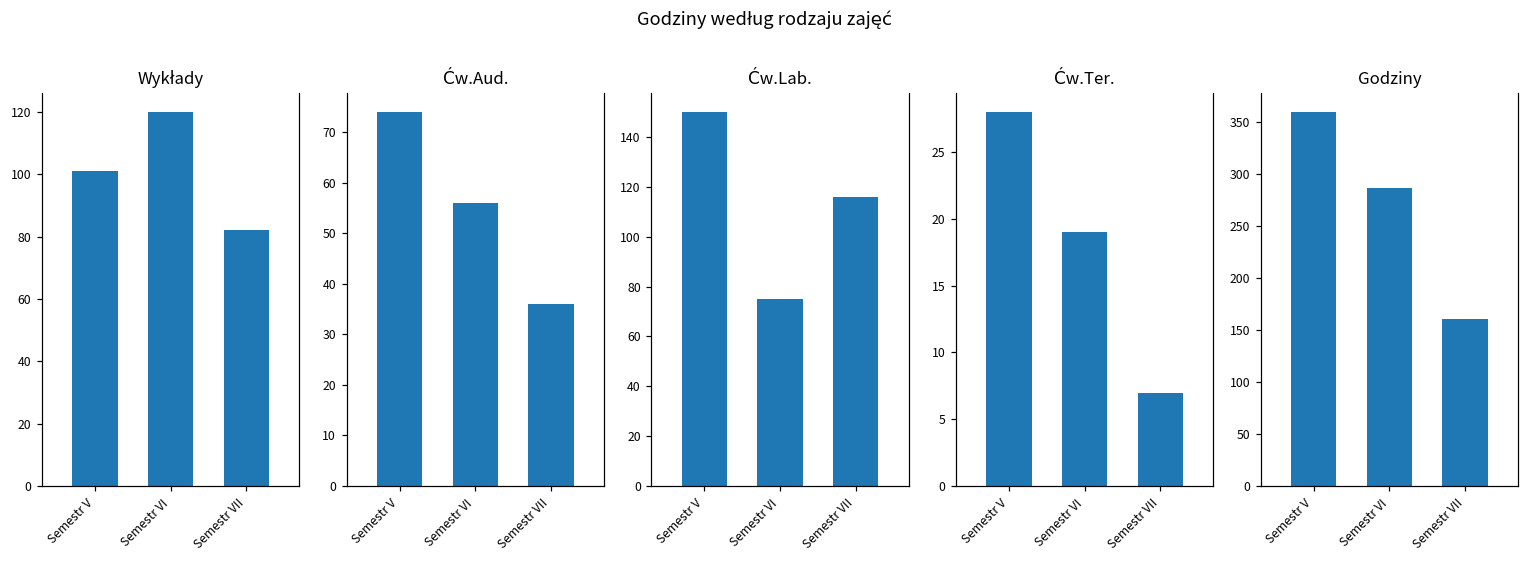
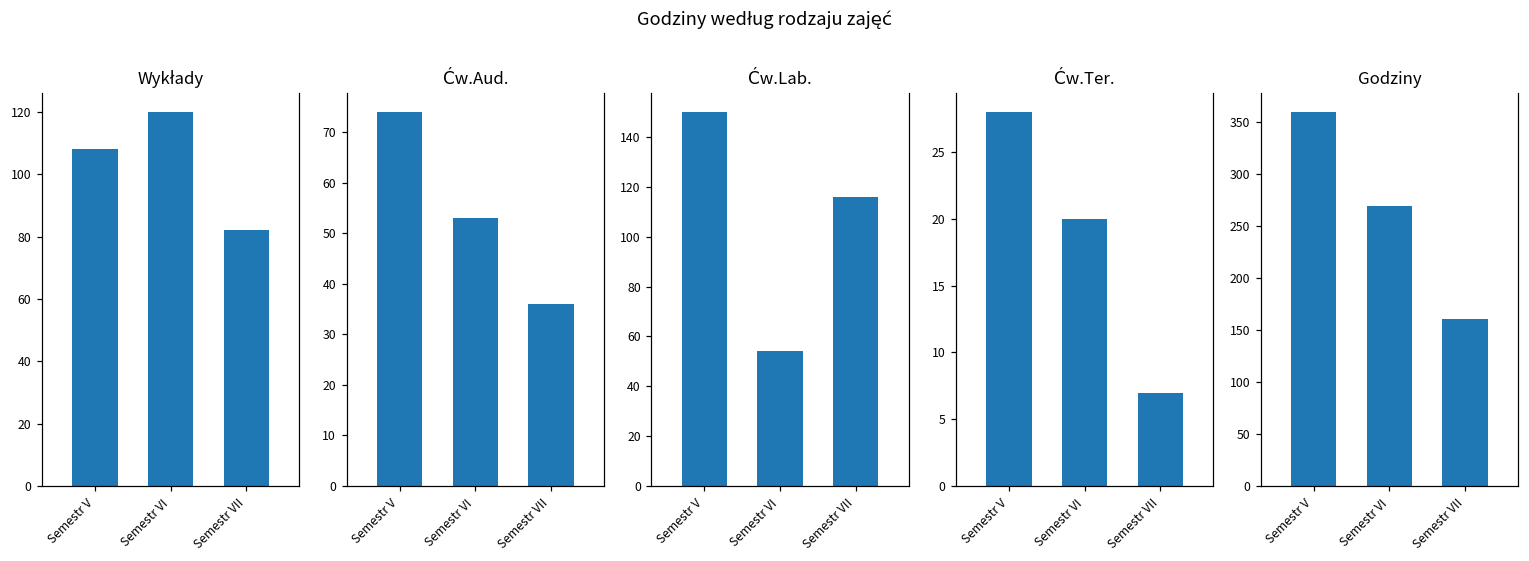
Wykłady, Semestr V: 101 -> 108
Ćw.Aud., Semestr VI: 56 -> 53
Ćw.Lab., Semestr VI: 75 -> 54
Ćw.Ter., Semestr VI: 19 -> 20
Godziny, Semestr VI: 290 -> 270
